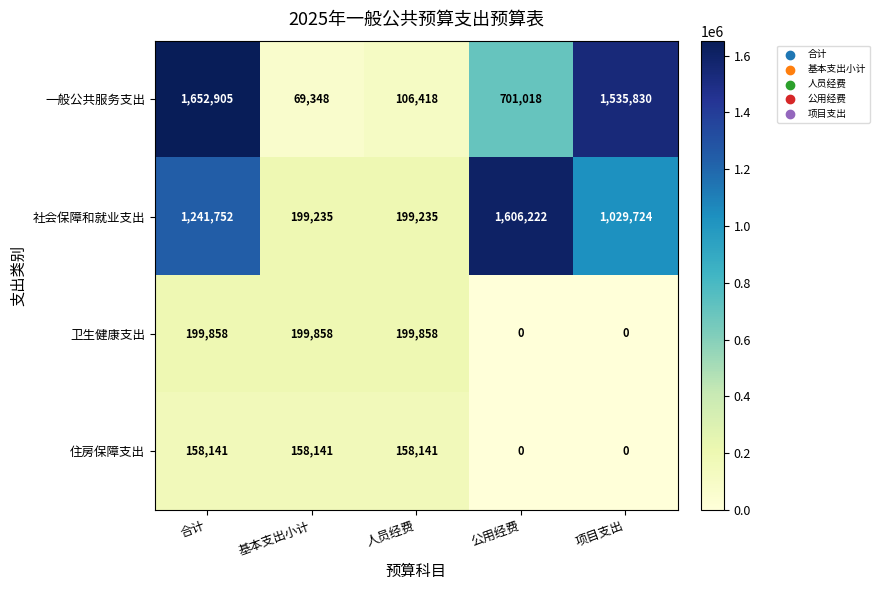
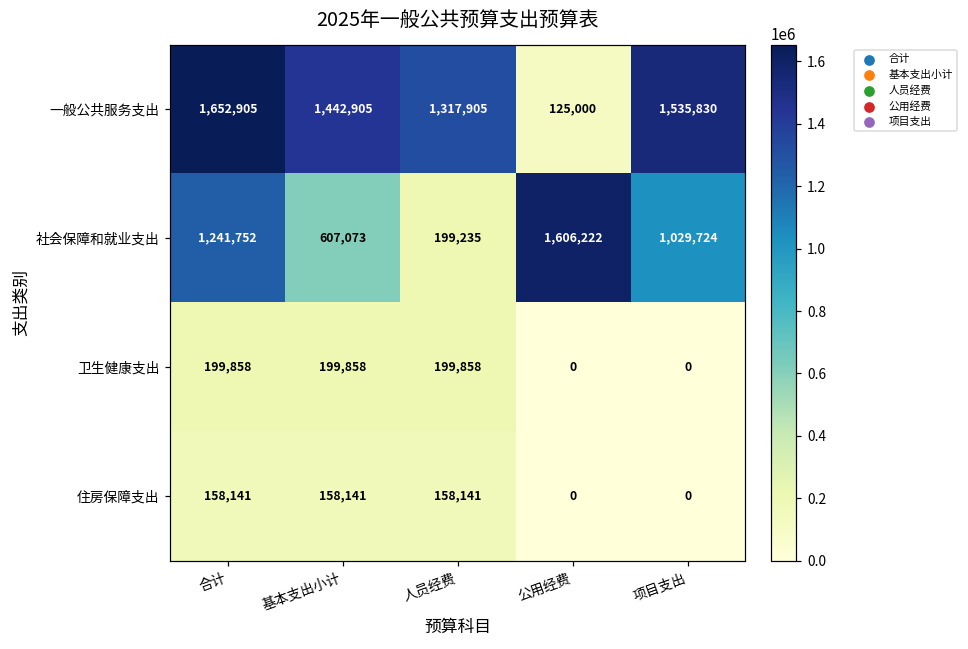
一般公共服务支出, 基本支出小计: 69,348 -> 1,442,905
一般公共服务支出, 人员经费: 106,418 -> 1,317,905
一般公共服务支出, 公用经费: 701,018 -> 125,000
社会保障和就业支出, 基本支出小计: 199,235 -> 607,073
